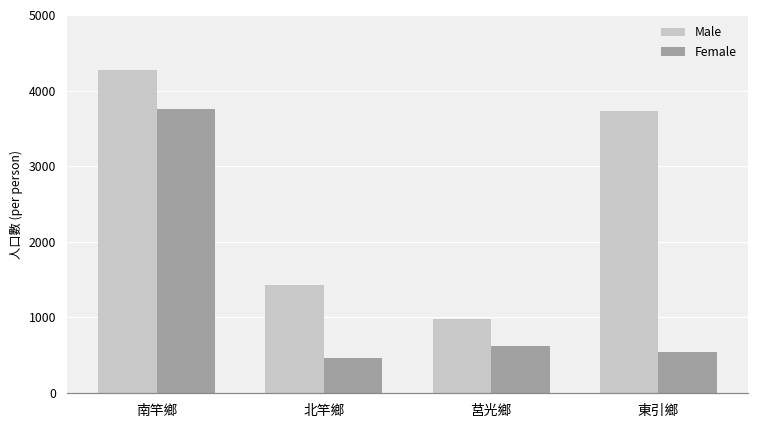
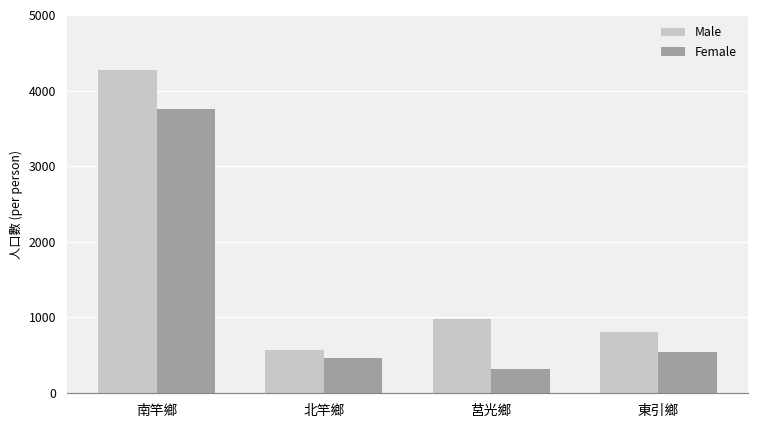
Male, 北竿鄉: 1400 -> 600
Female, 莒光鄉: 600 -> 300
Male, 東引鄉: 3700 -> 800
